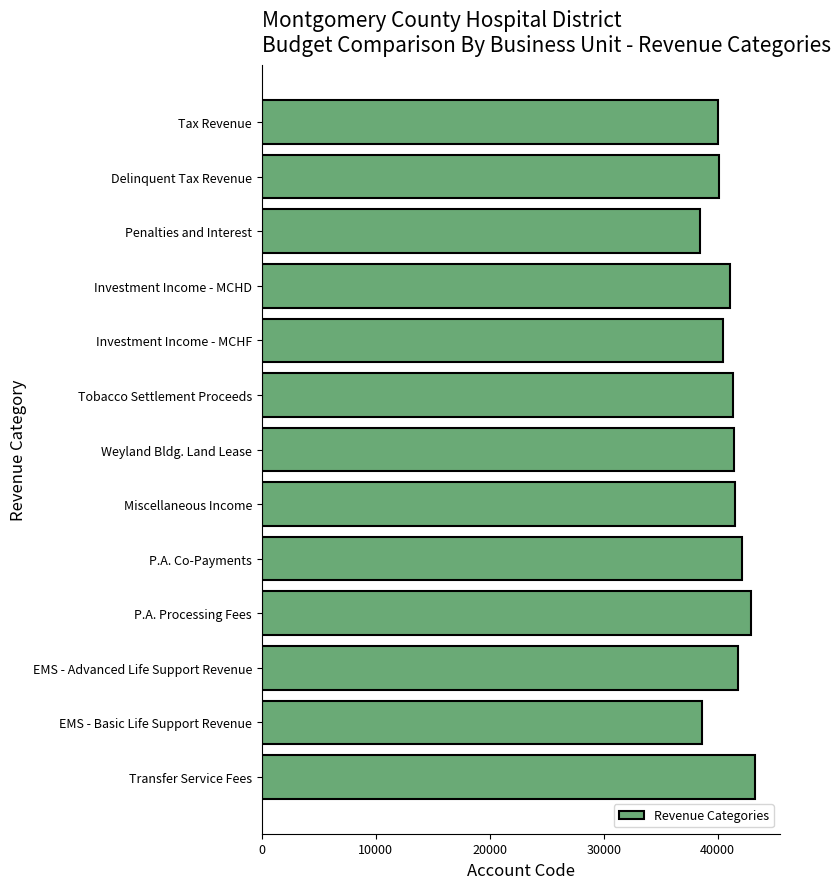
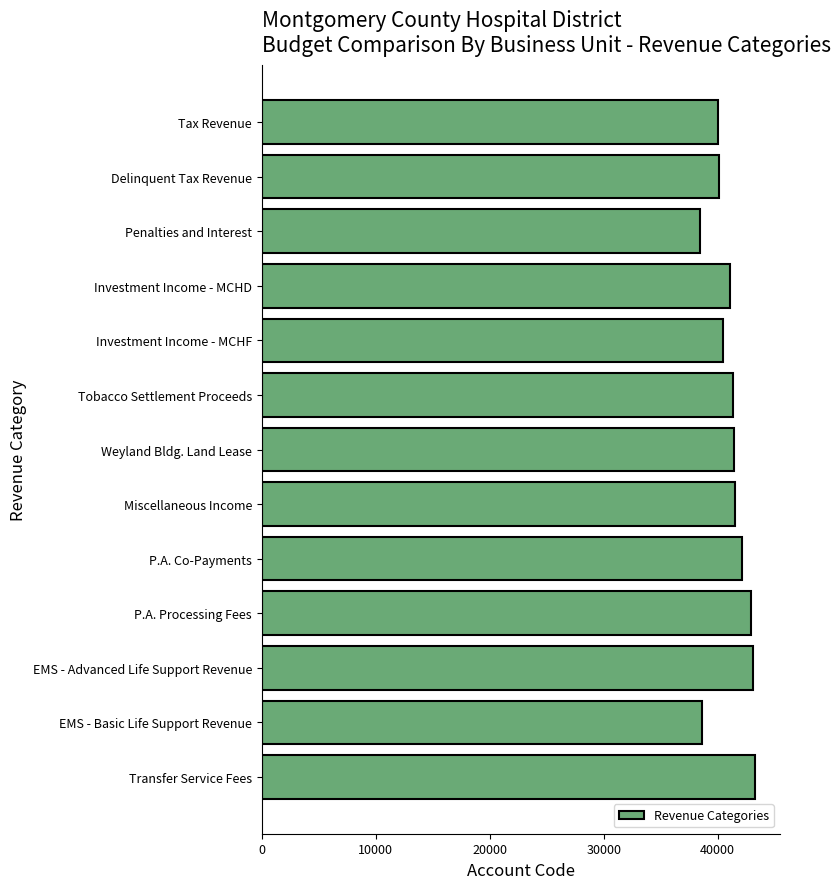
EMS - Advanced Life Support Revenue: 41700 -> 43100
